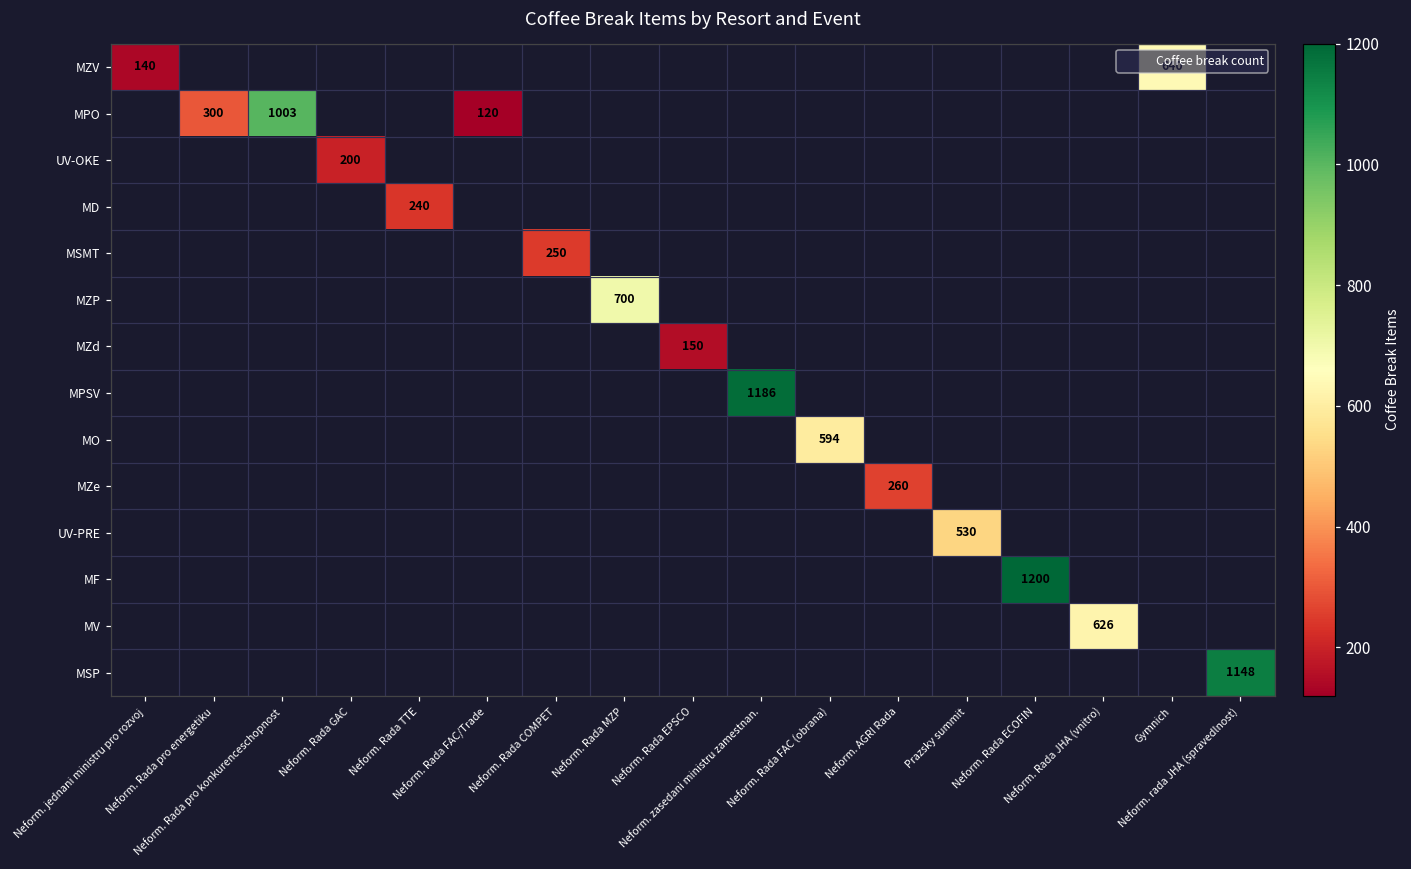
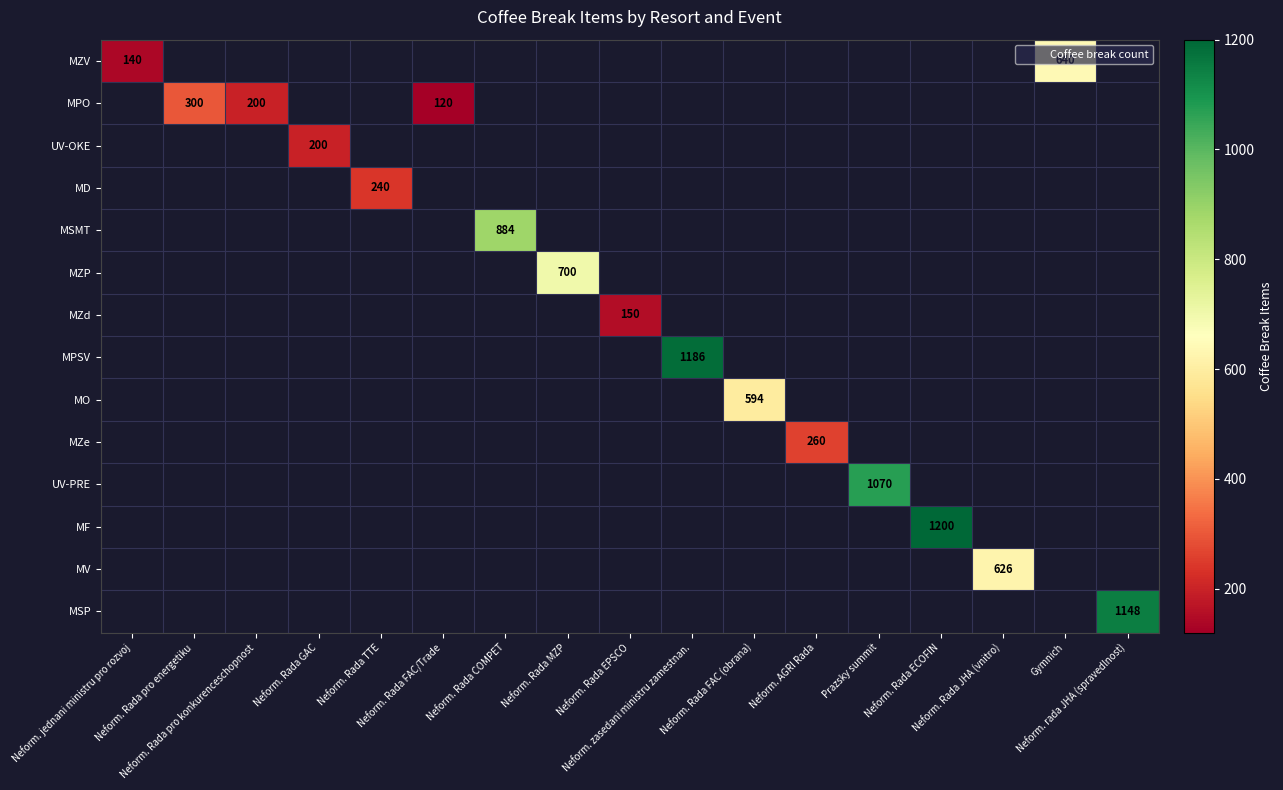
MPO, Neform. Rada pro konkurenceschopnost: 1003 -> 200
MSMT, Neform. Rada COMPET: 250 -> 884
UV-PRE, Prazsky summit: 530 -> 1070
